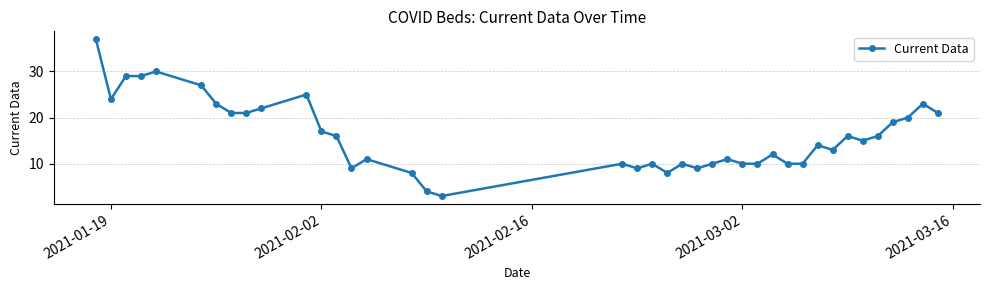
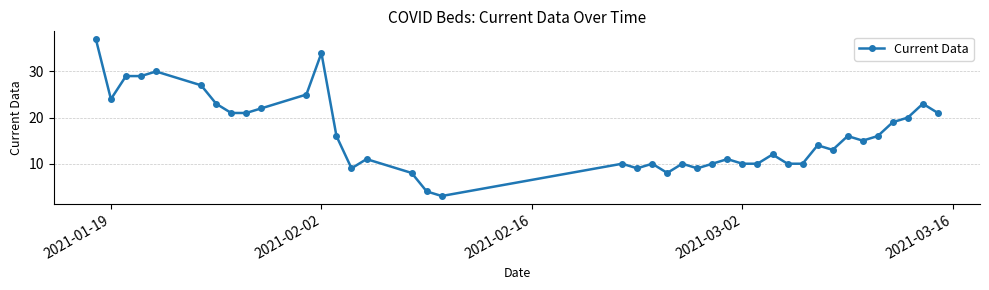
2021-02-02: 17 -> 34
